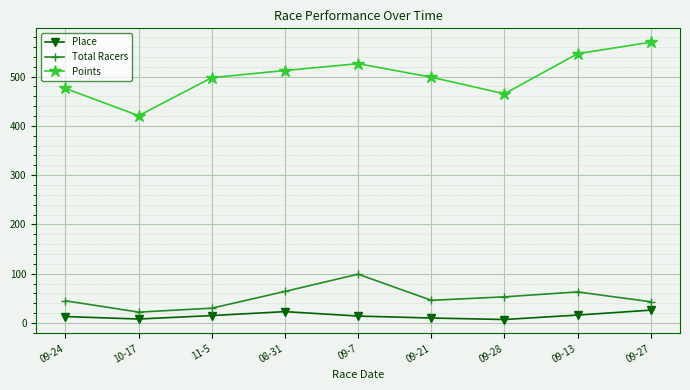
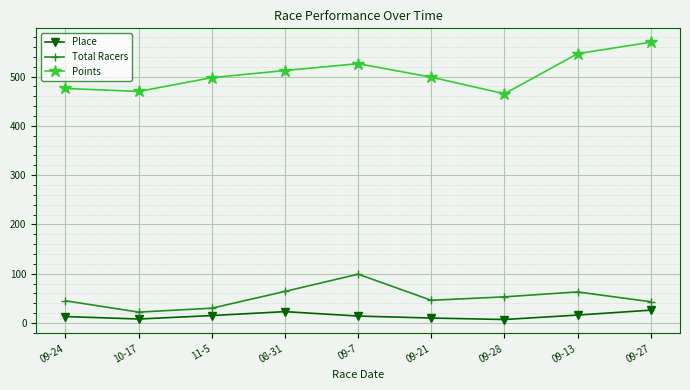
Points, 10-17: 420 -> 470
